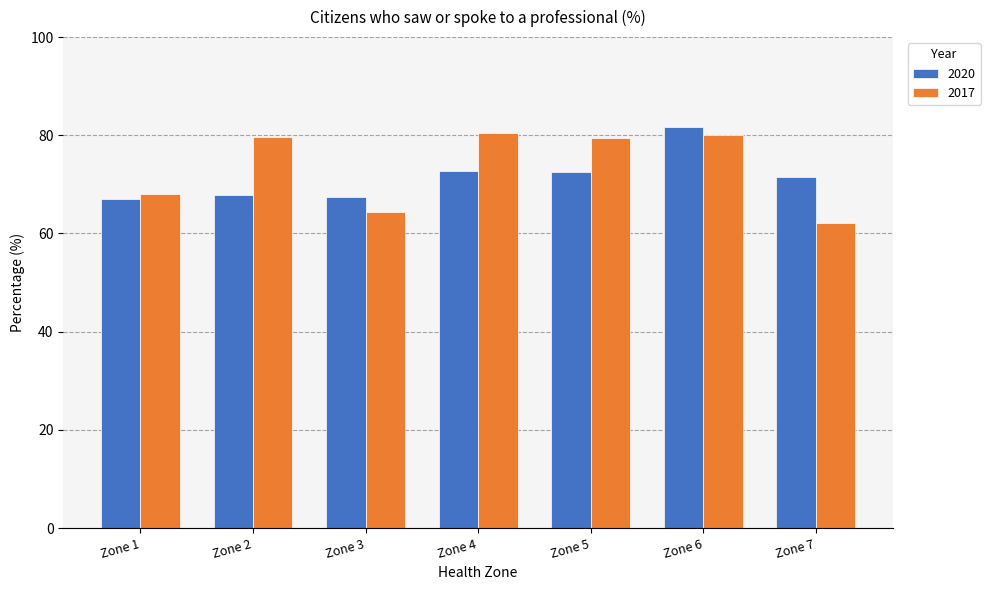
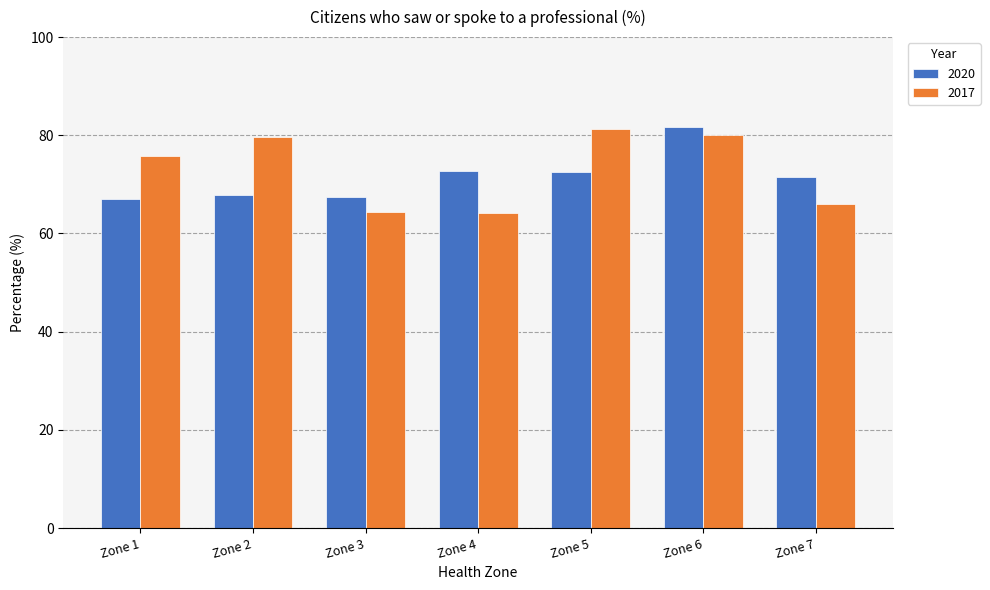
2017, Zone 1: 68 -> 76
2017, Zone 4: 80 -> 64
2017, Zone 5: 79 -> 81
2017, Zone 7: 62 -> 66
